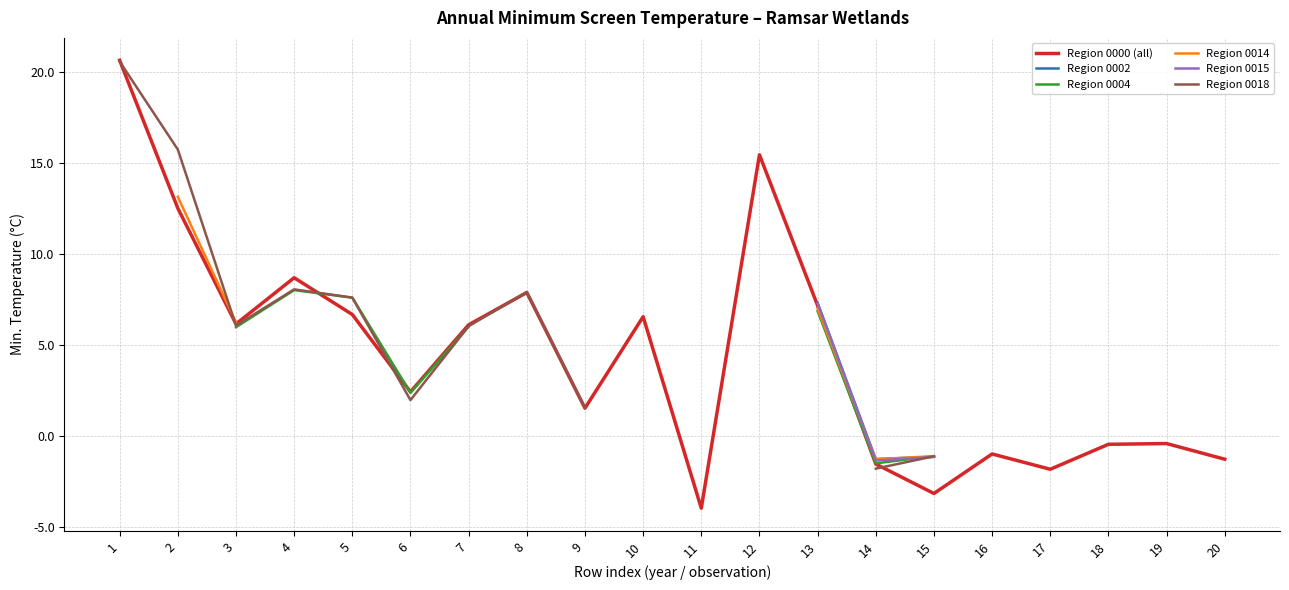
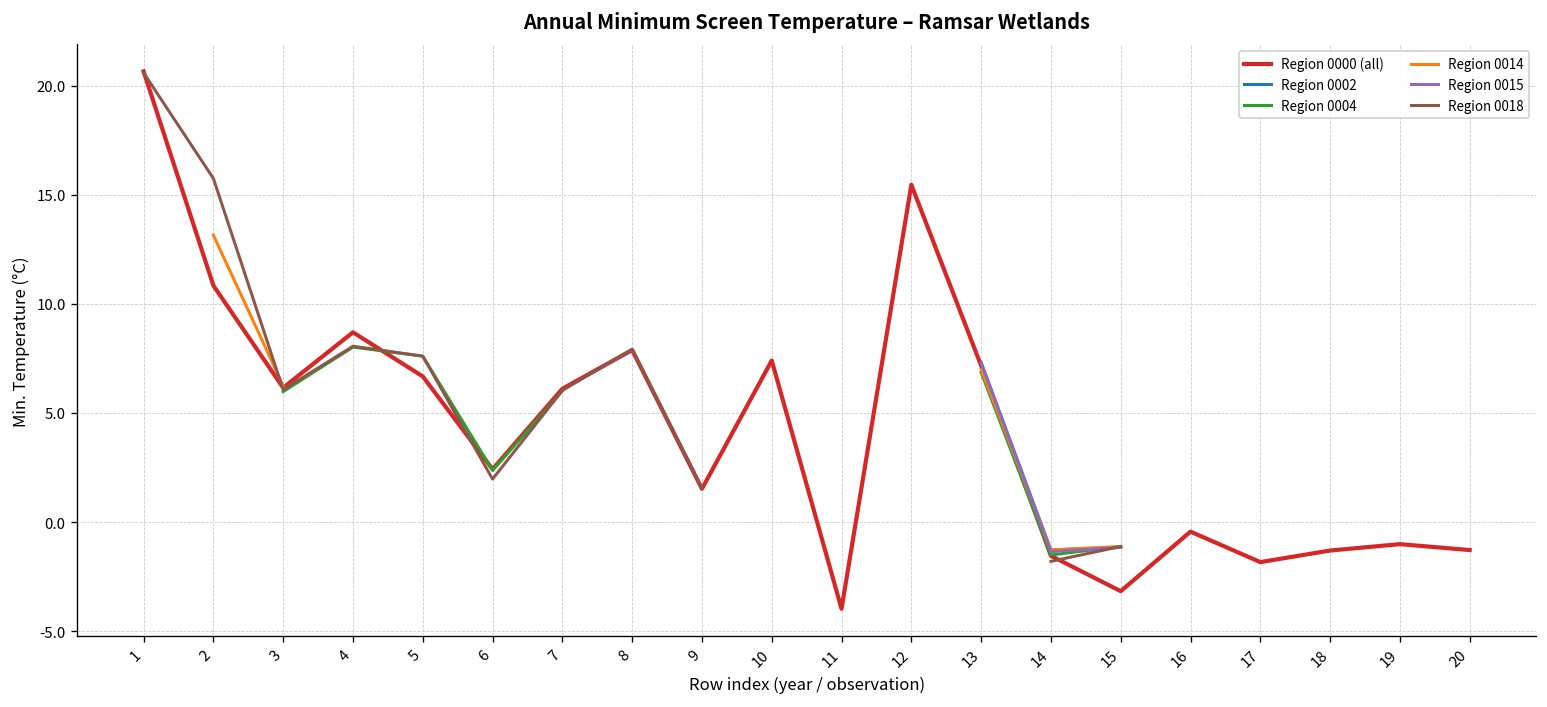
Region 0000 (all), 2: 12.5 -> 10.8
Region 0000 (all), 10: 6.6 -> 7.4
Region 0000 (all), 16: -1.0 -> -0.4
Region 0000 (all), 18: -0.5 -> -1.3
Region 0000 (all), 19: -0.4 -> -1.0
